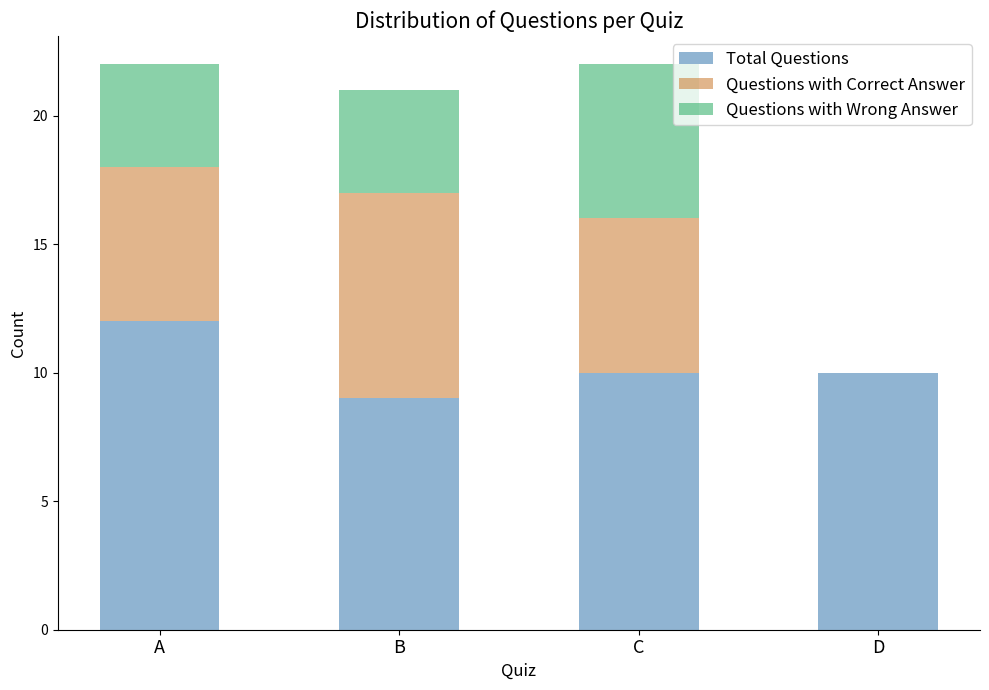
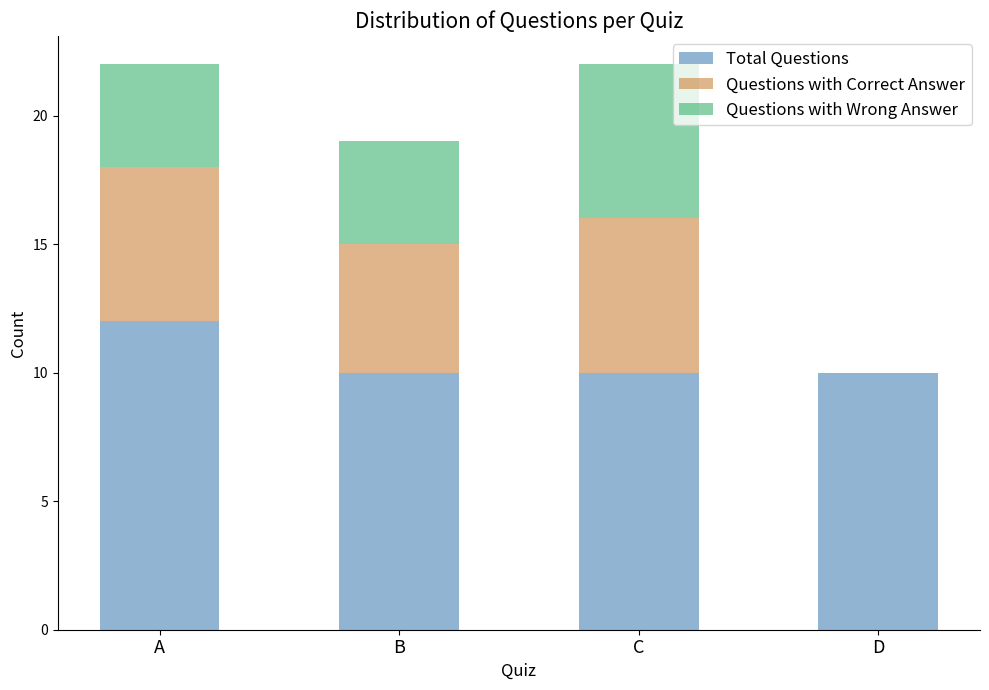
Total Questions, B: 9 -> 10
Questions with Correct Answer, B: 8 -> 5
